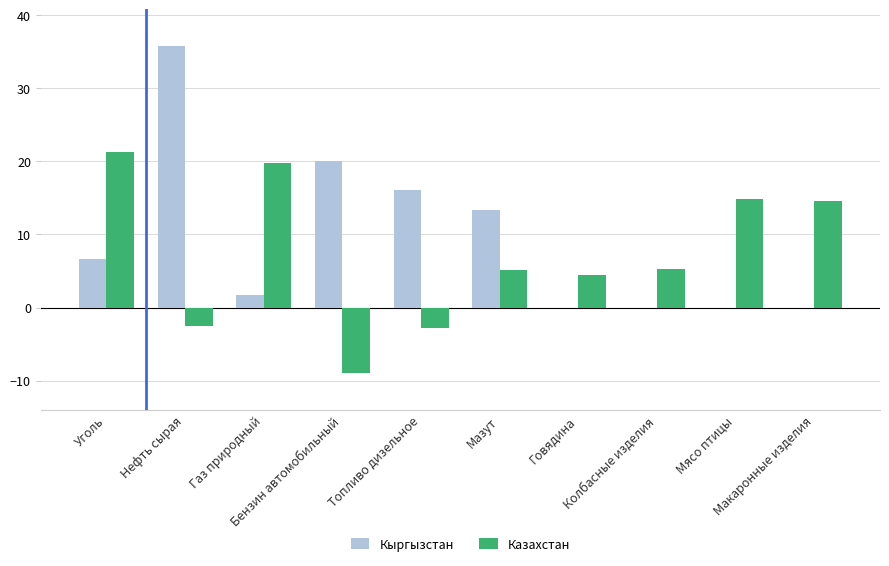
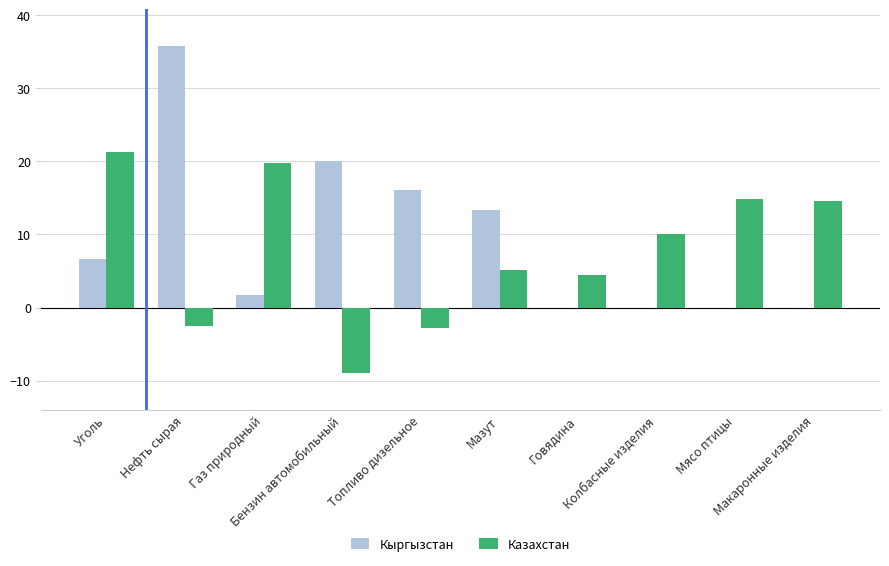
Казахстан, Колбасные изделия: 5 -> 10
